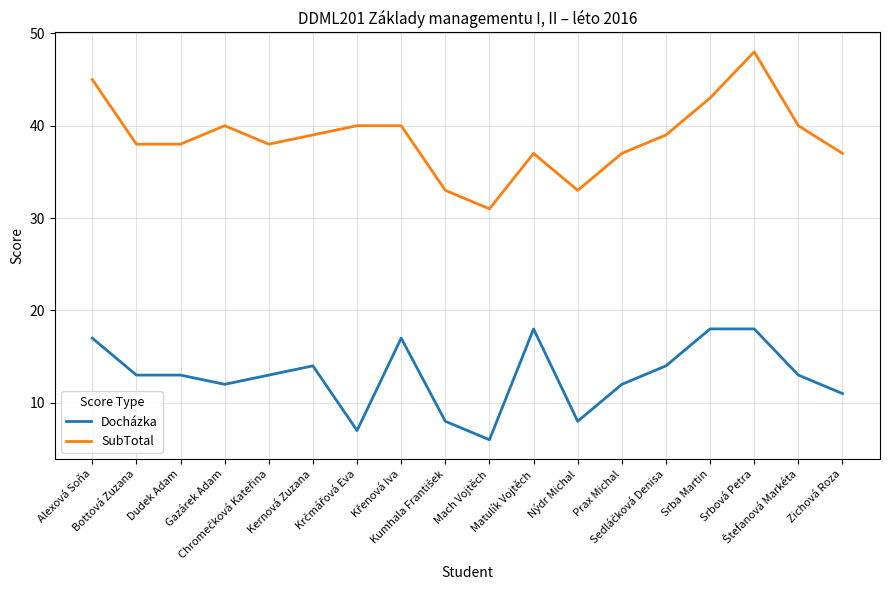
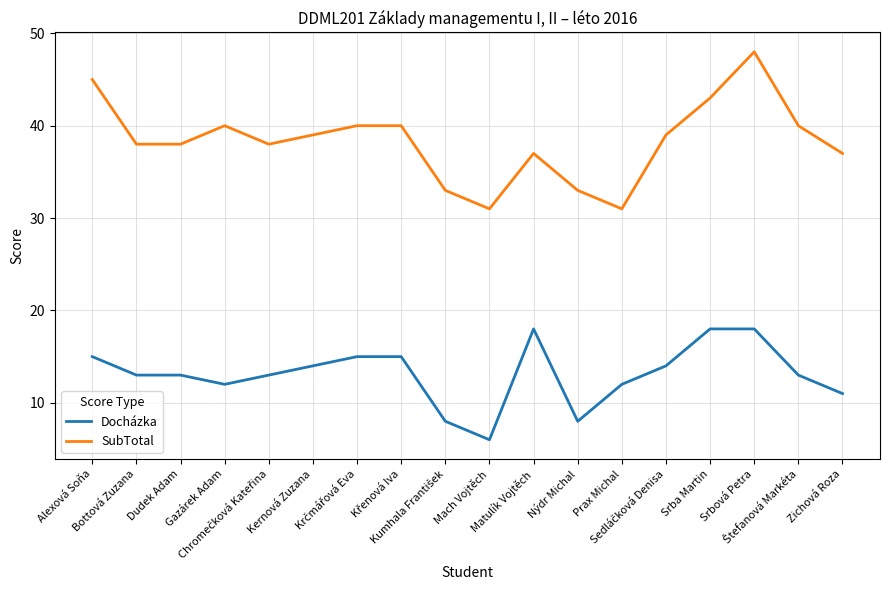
Docházka, Alexová Soňa: 17 -> 15
Docházka, Krčmářová Eva: 7 -> 15
Docházka, Křenová Iva: 17 -> 15
SubTotal, Prax Michal: 37 -> 31
